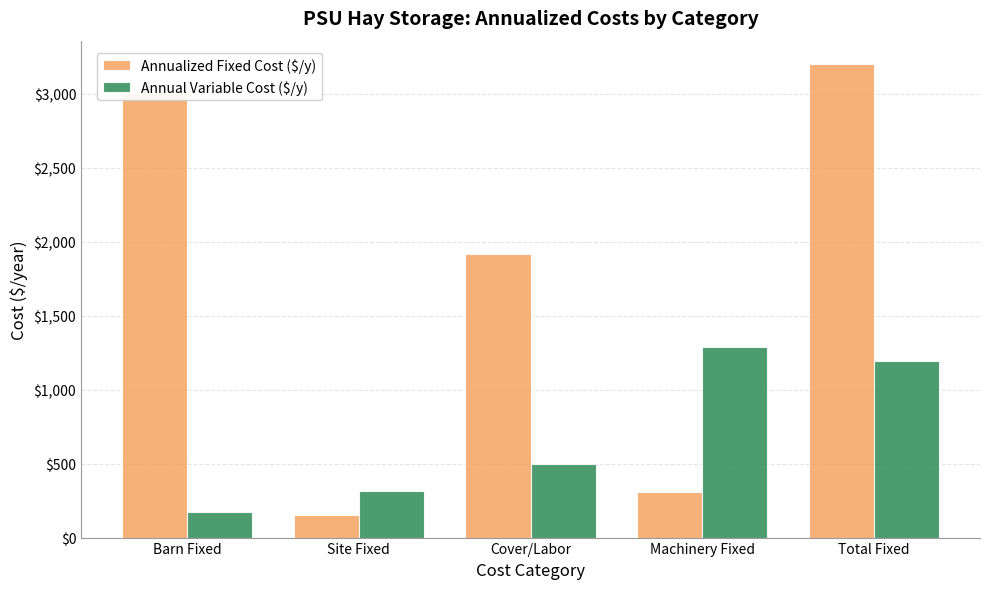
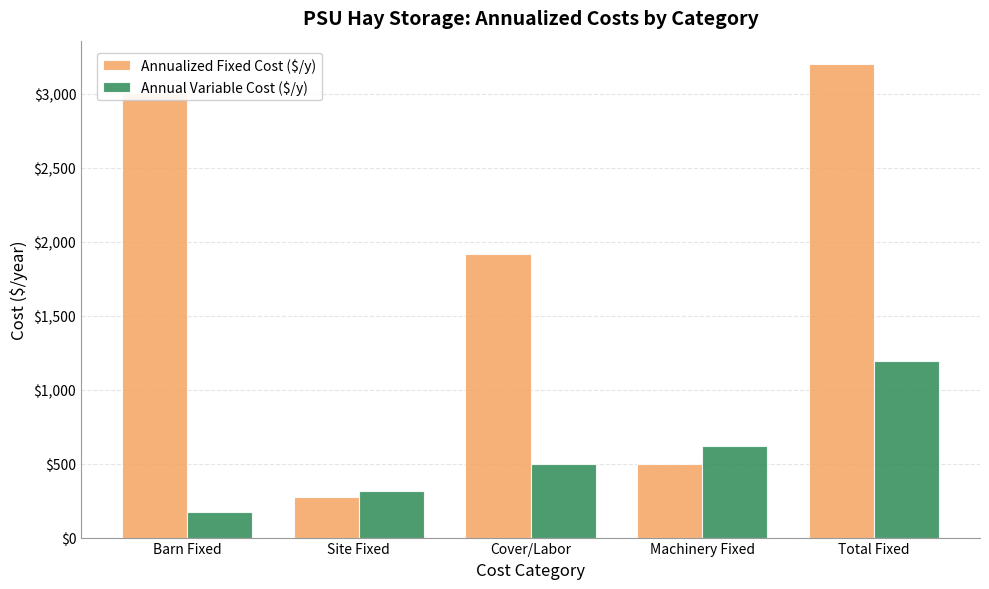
Annualized Fixed Cost ($/y), Site Fixed: $150 -> $270
Annualized Fixed Cost ($/y), Machinery Fixed: $310 -> $490
Annual Variable Cost ($/y), Machinery Fixed: $1,290 -> $620
